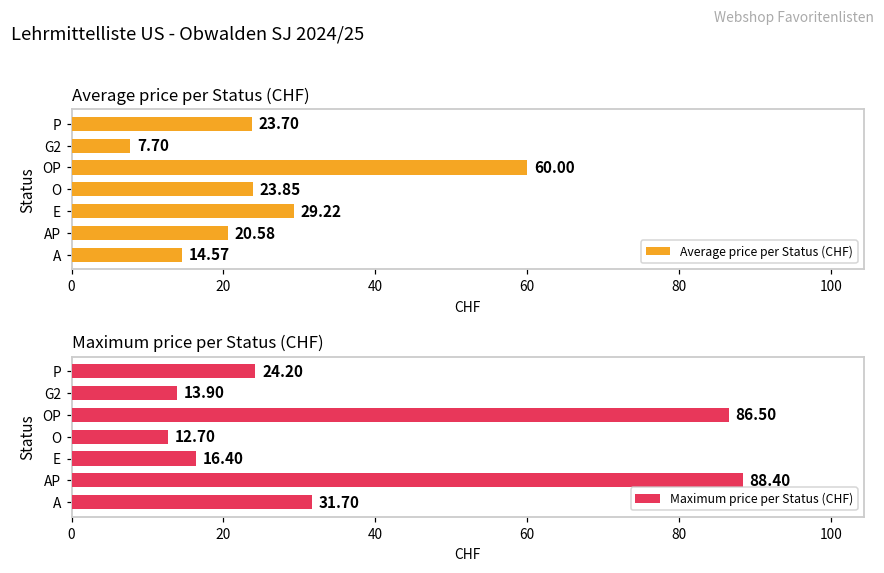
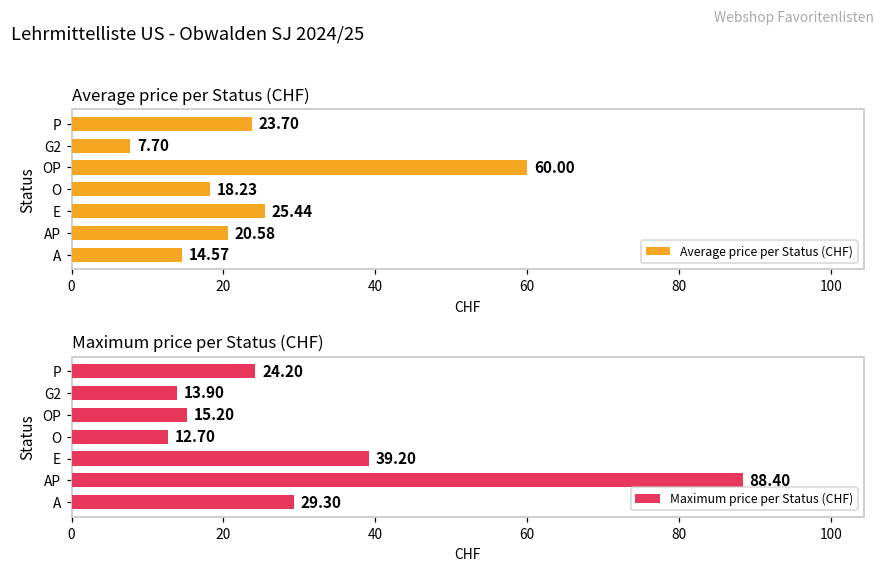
Average price per Status (CHF), O: 23.85 -> 18.23
Average price per Status (CHF), E: 29.22 -> 25.44
Maximum price per Status (CHF), OP: 86.50 -> 15.20
Maximum price per Status (CHF), E: 16.40 -> 39.20
Maximum price per Status (CHF), A: 31.70 -> 29.30
